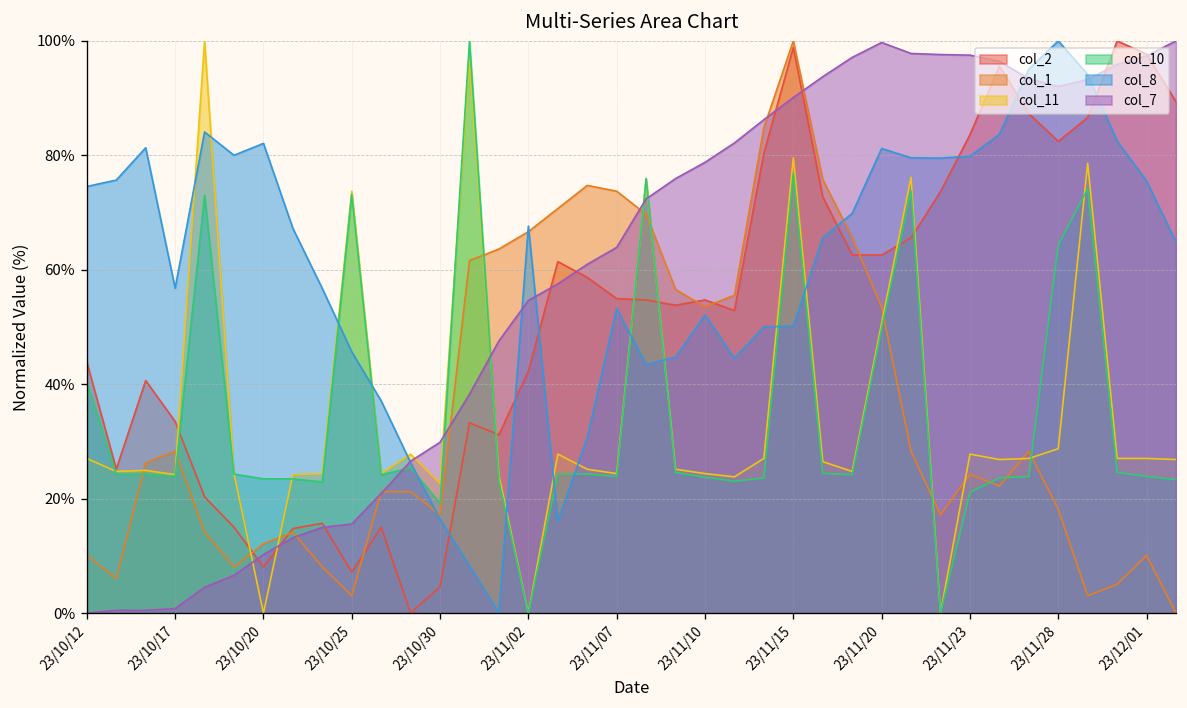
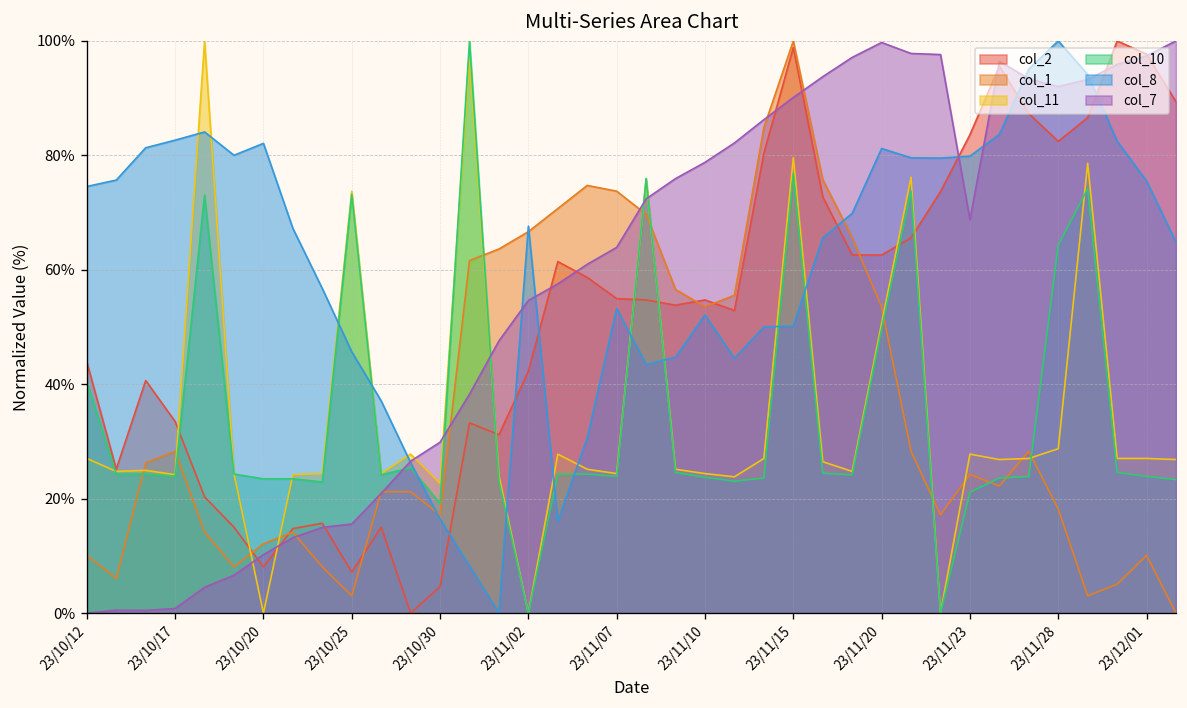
col_8, 23/10/17: 57% -> 83%
col_7, 23/11/23: 98% -> 69%
